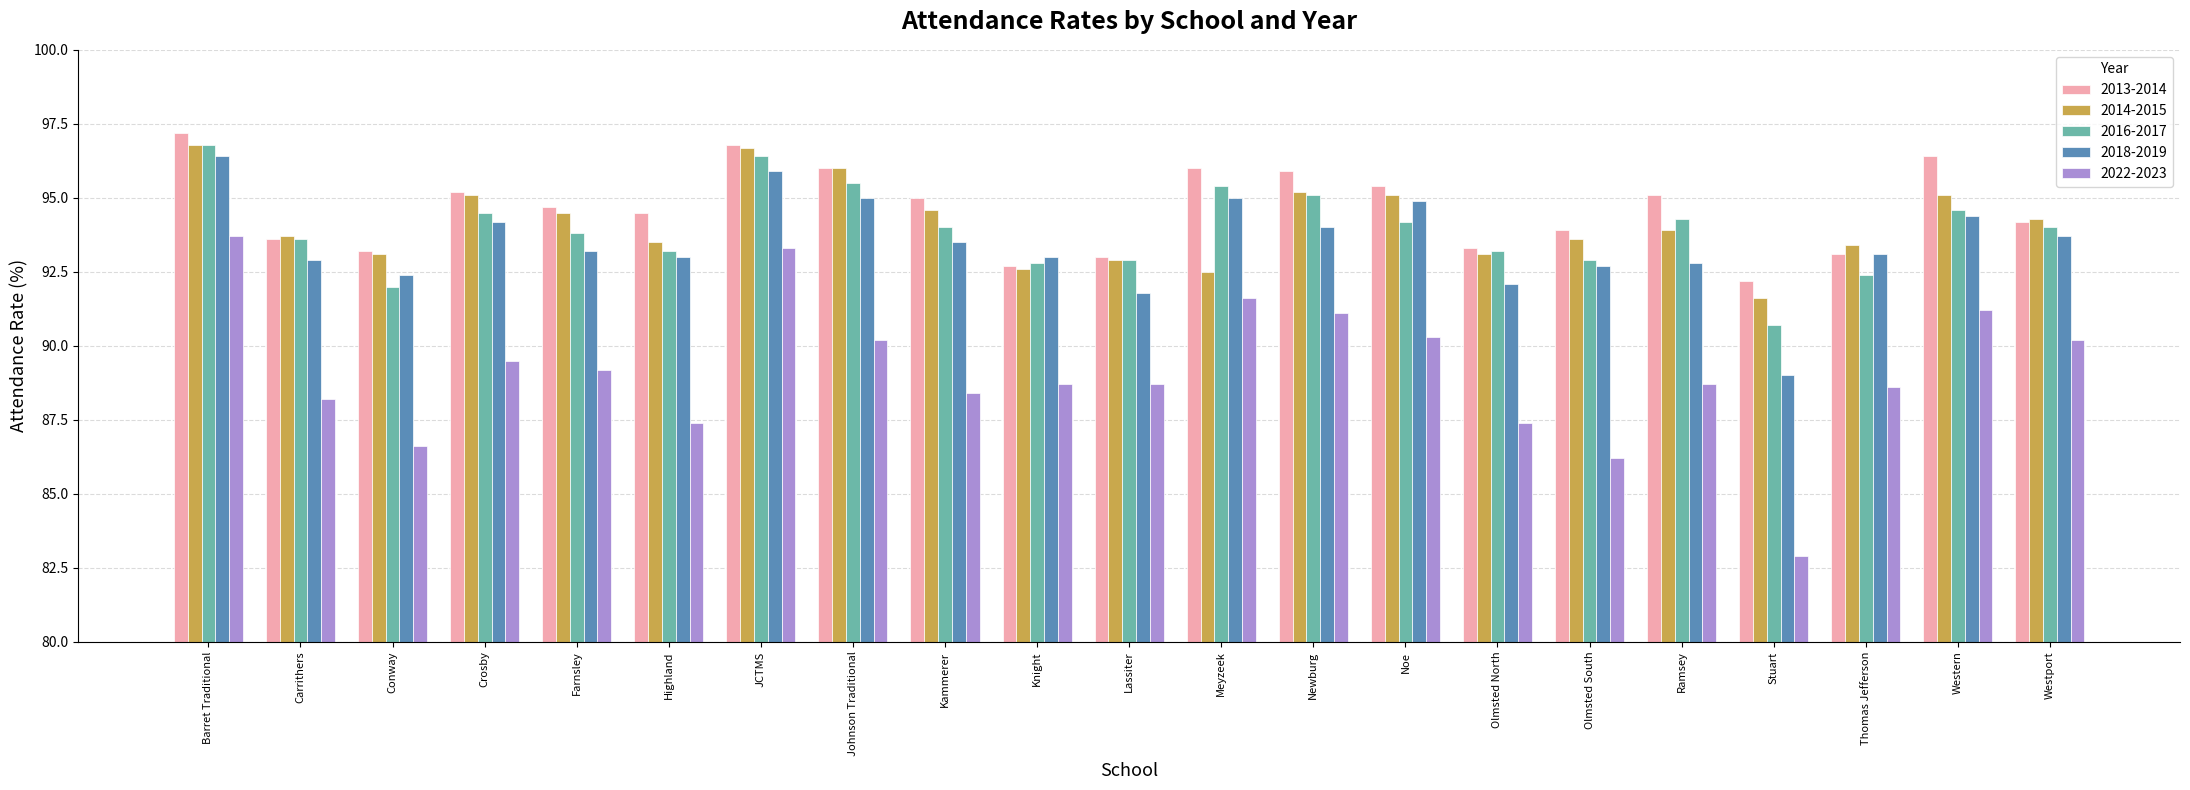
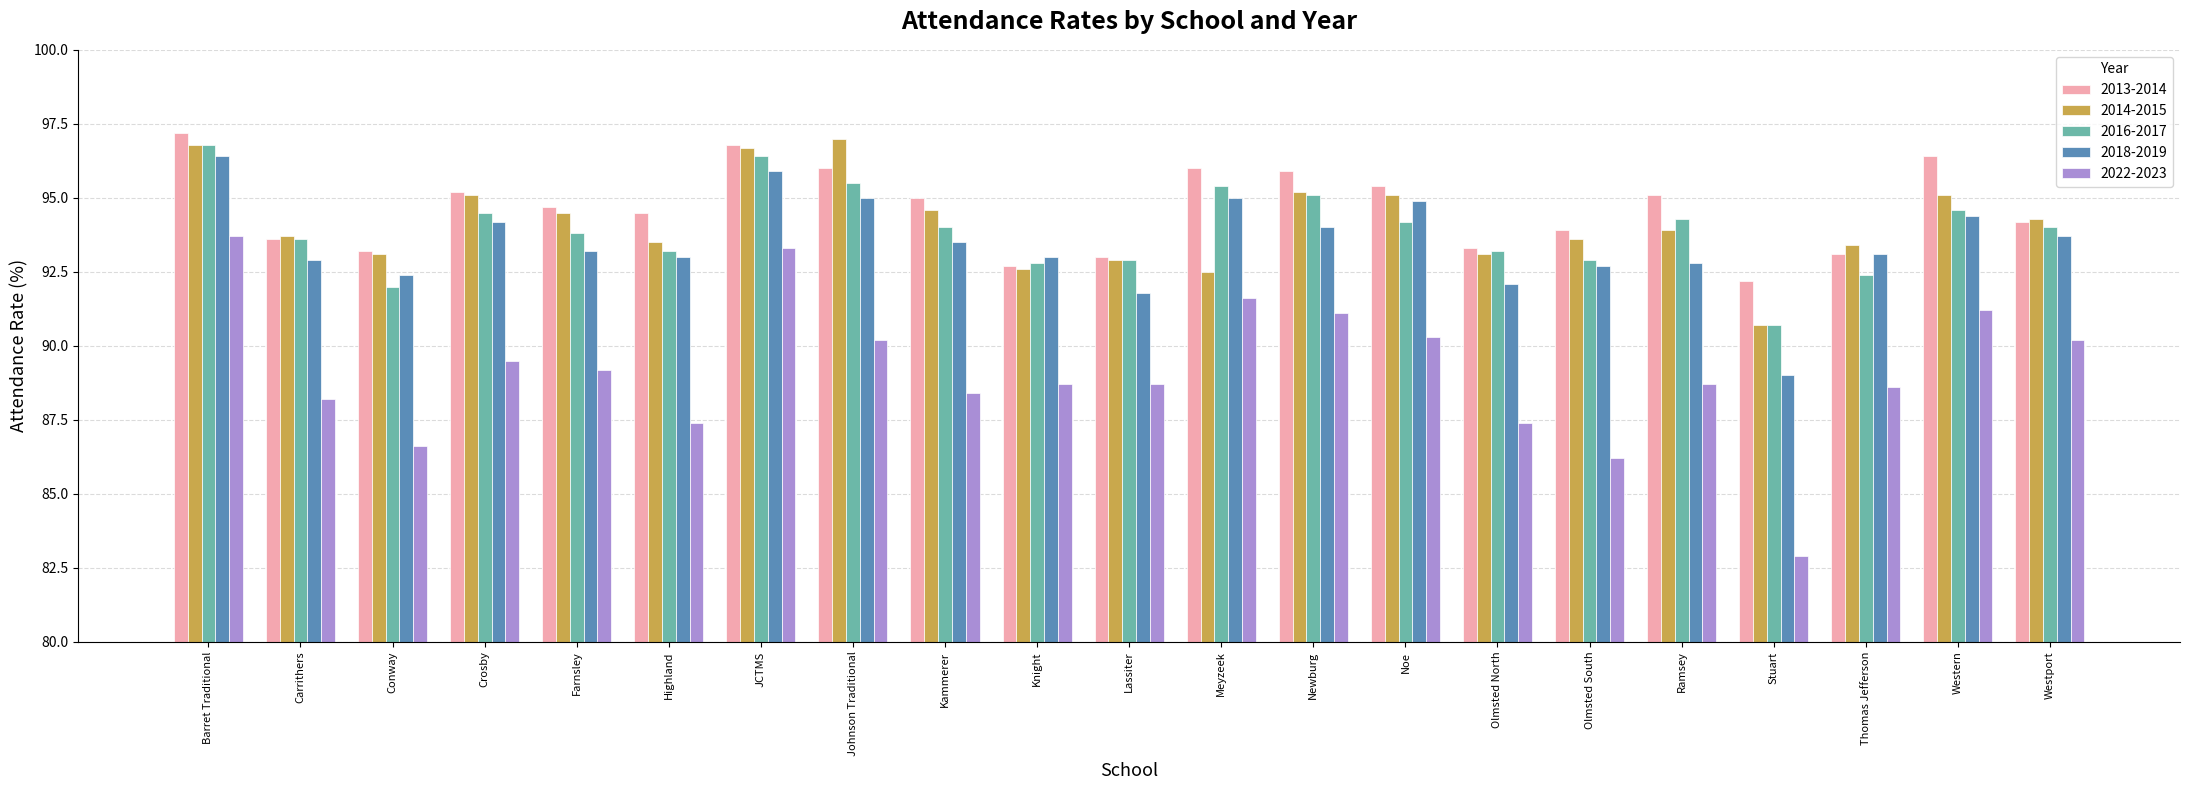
2014-2015, Johnson Traditional: 96 -> 97
2014-2015, Stuart: 91.6 -> 90.7
